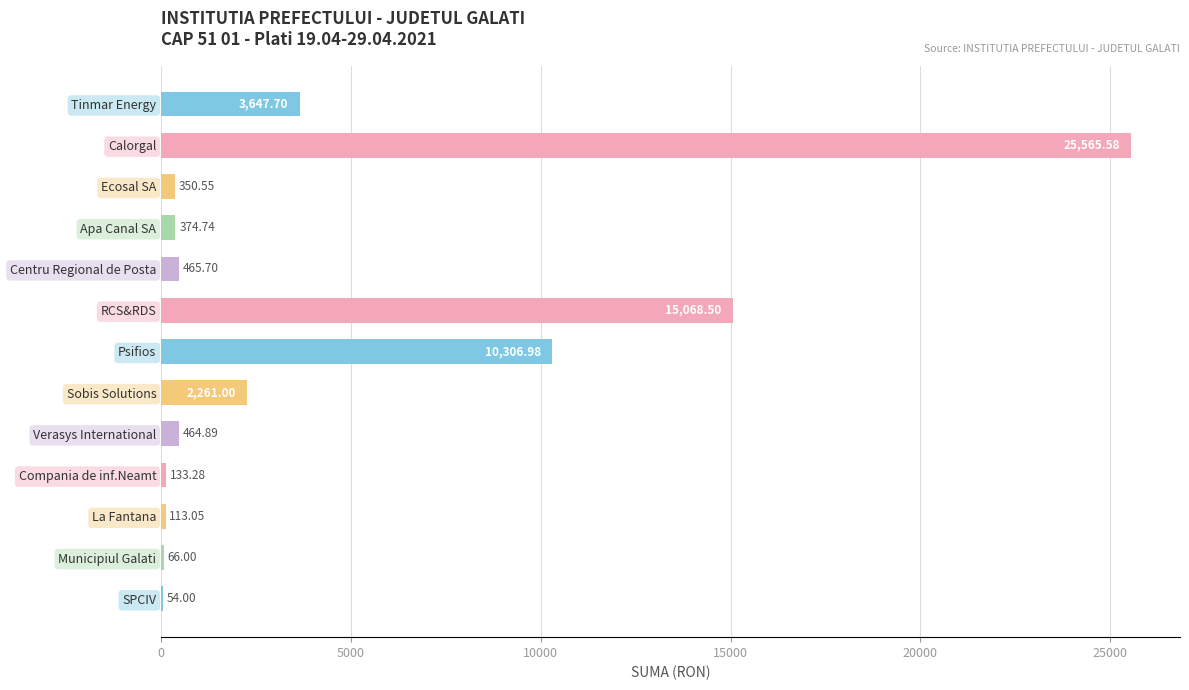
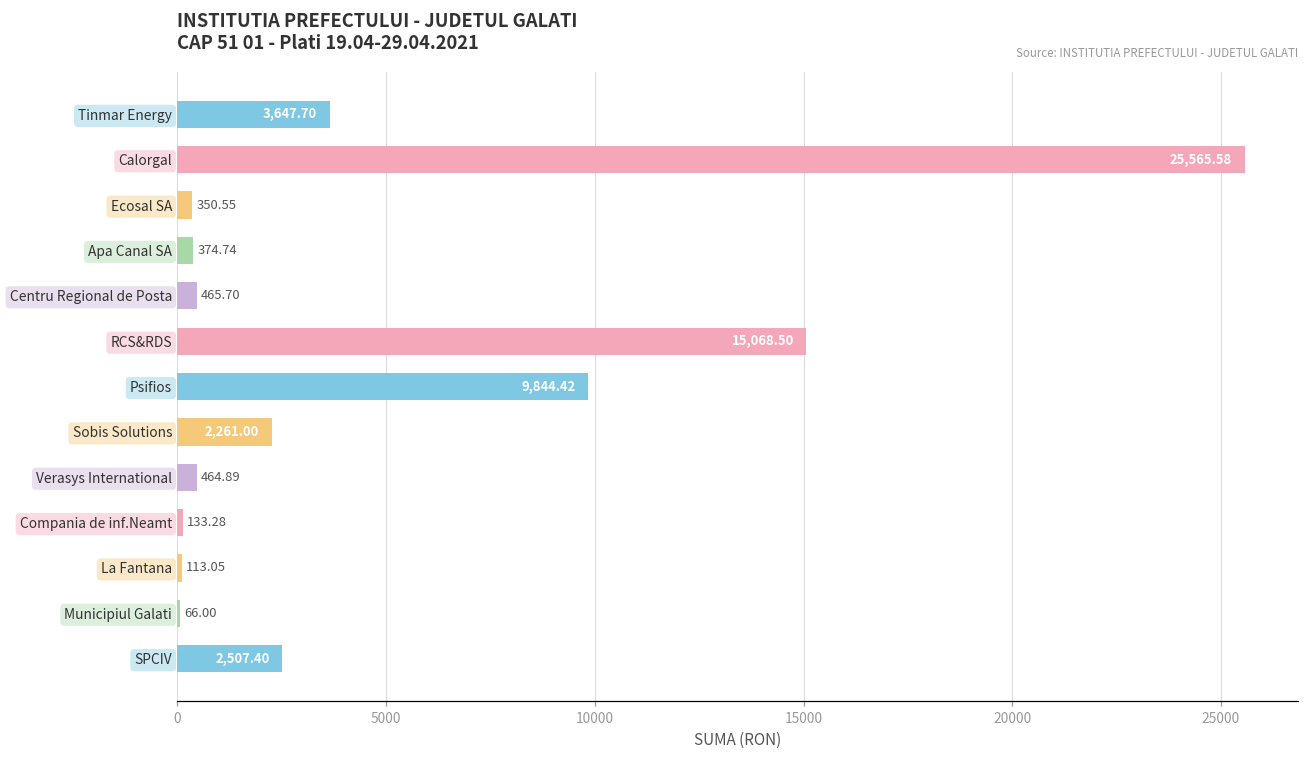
Psifios: 10,306.98 -> 9,844.42
SPCIV: 54.00 -> 2,507.40
